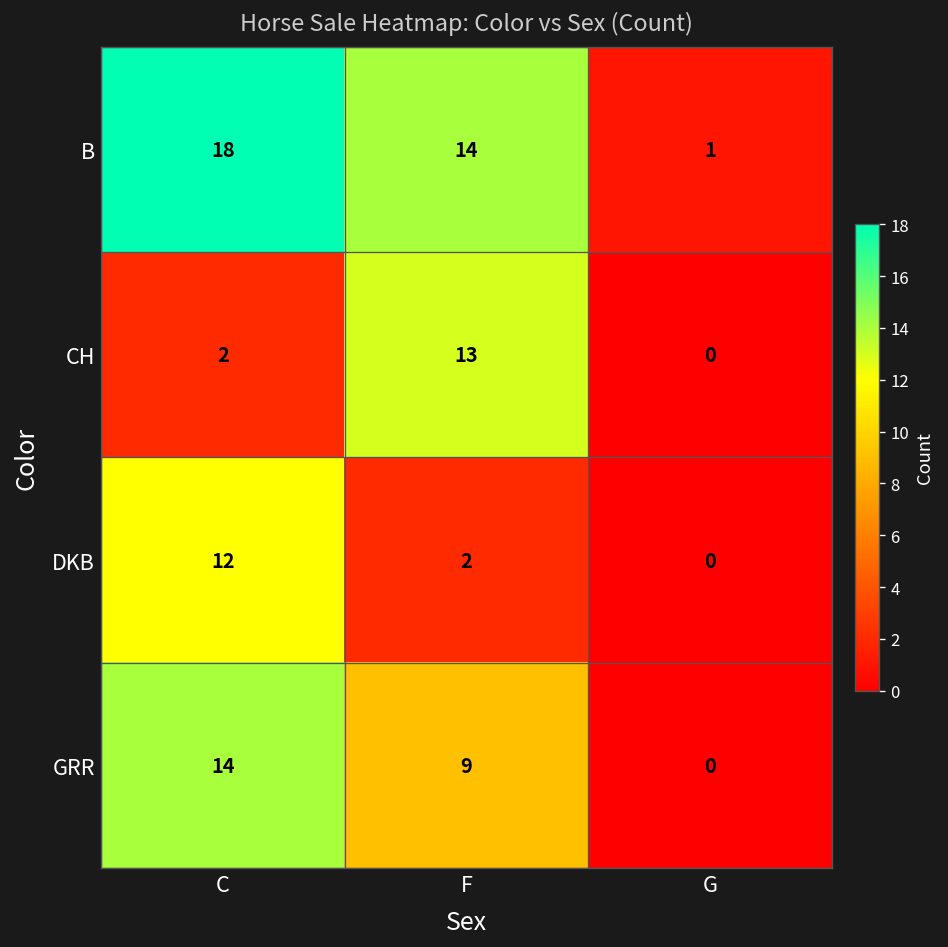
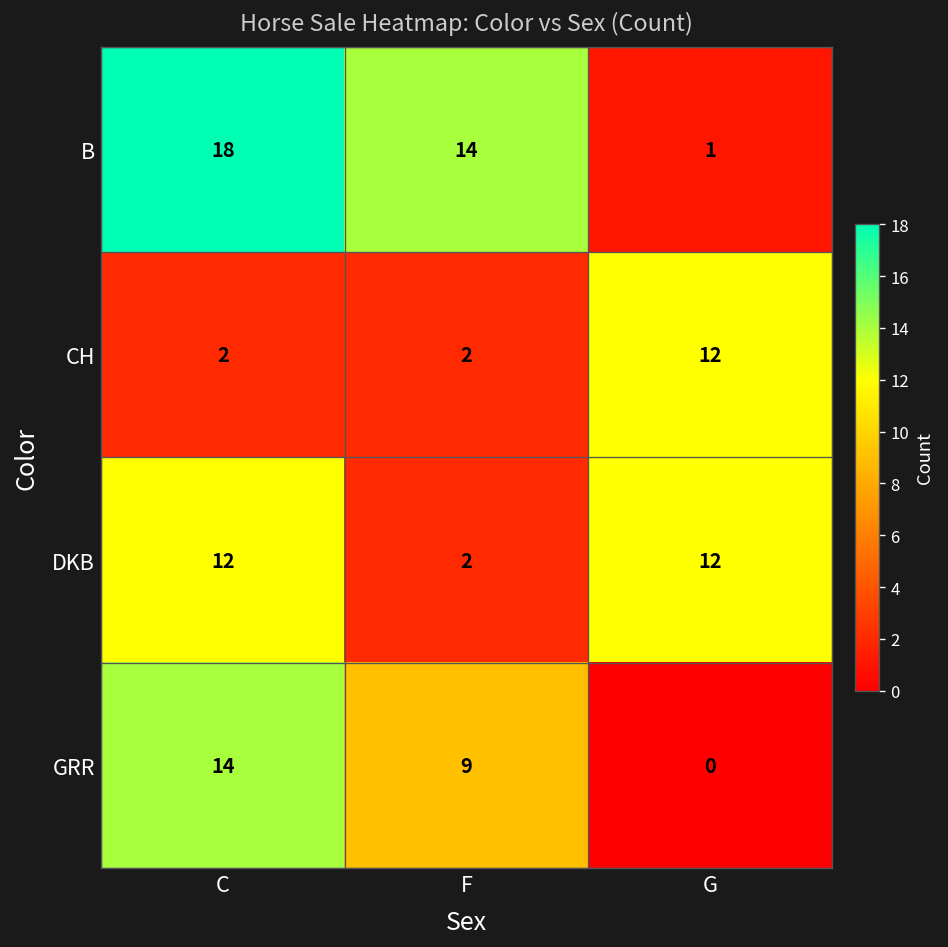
CH, F: 13 -> 2
CH, G: 0 -> 12
DKB, G: 0 -> 12
